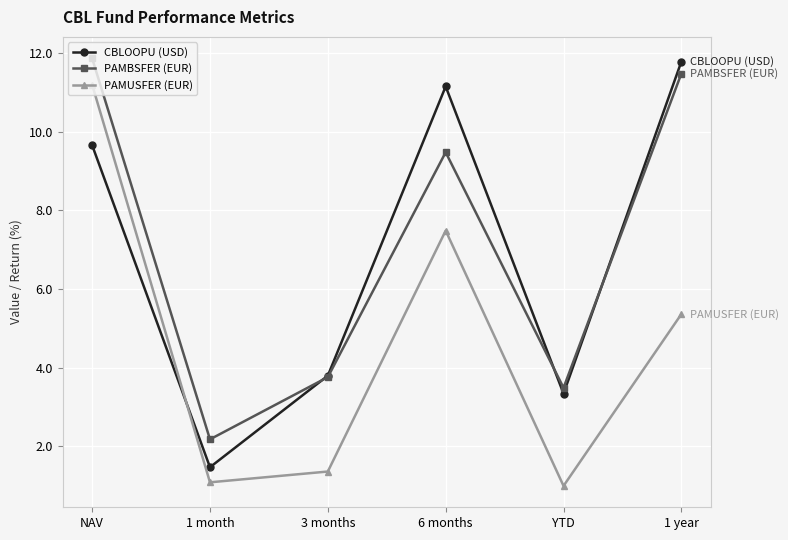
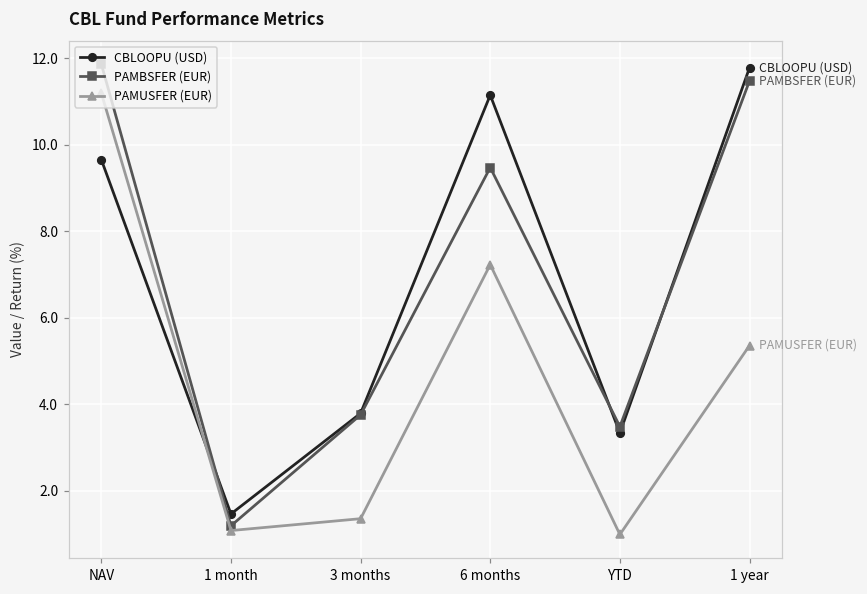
PAMBSFER (EUR), 1 month: 2.2 -> 1.2
PAMUSFER (EUR), 6 months: 7.5 -> 7.2
